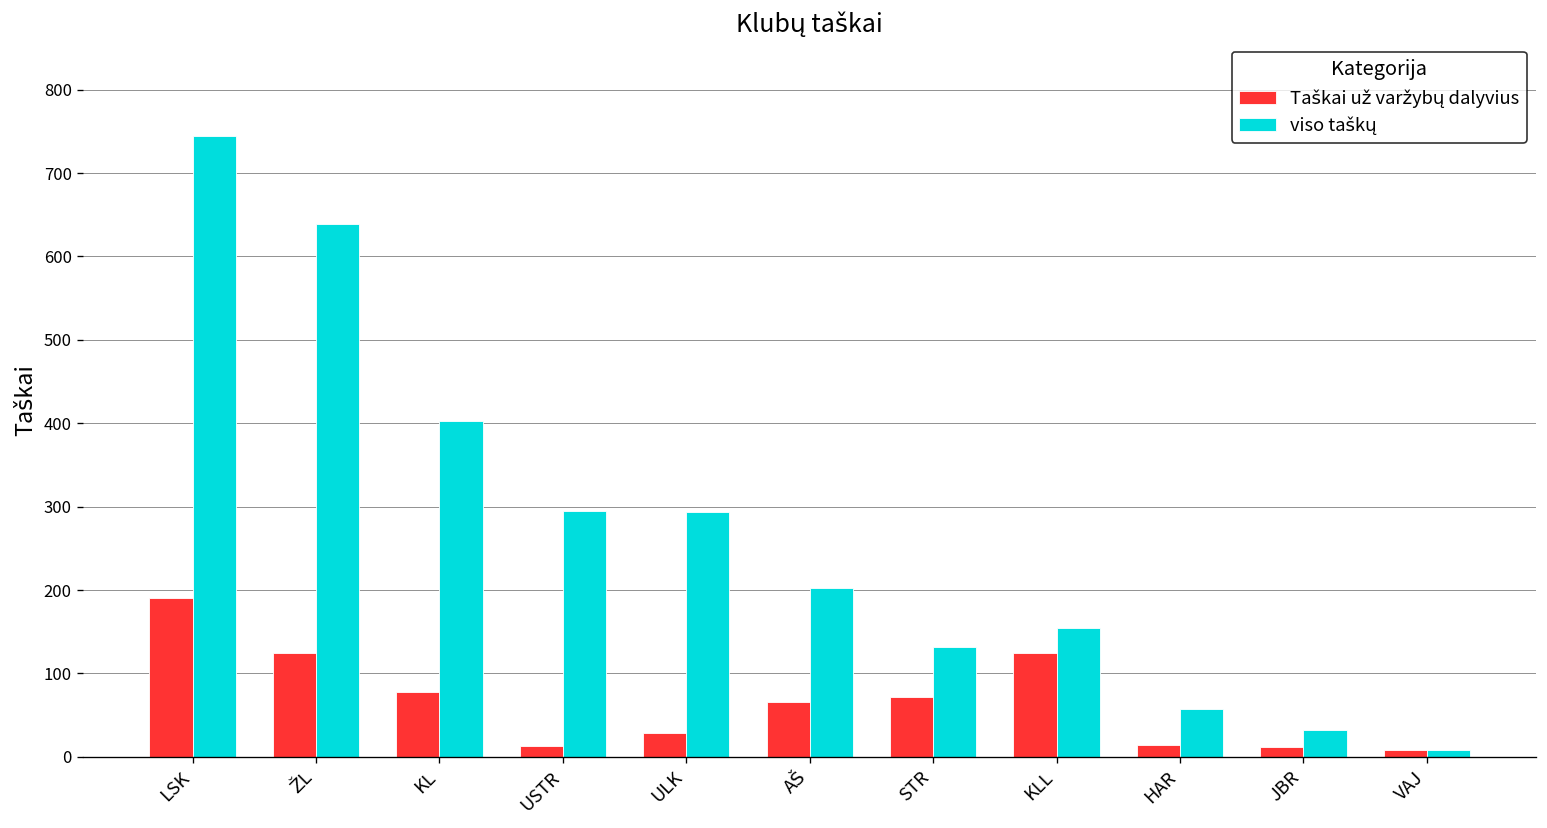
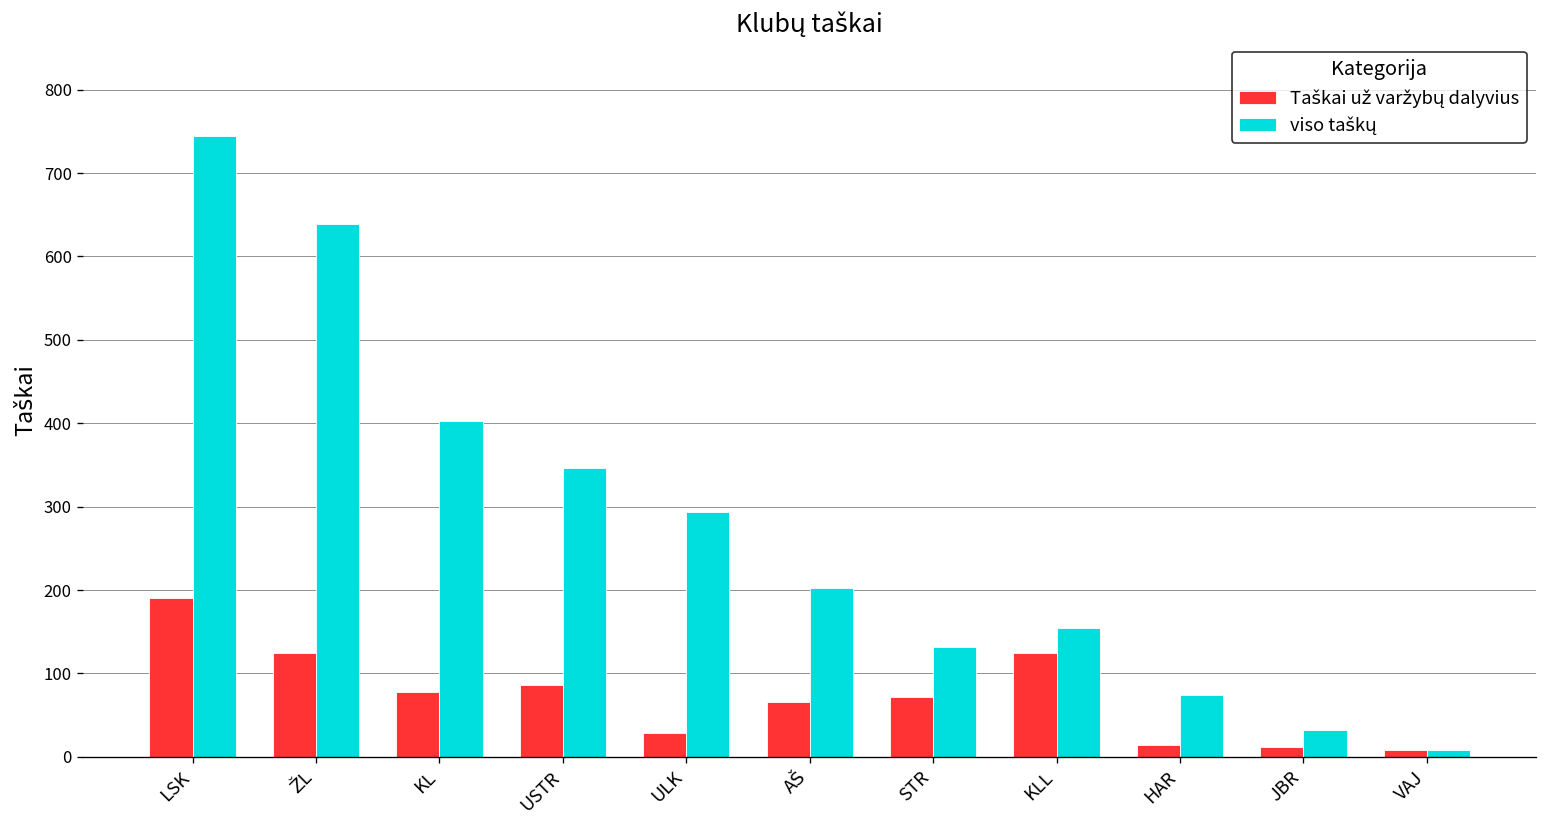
Taškai už varžybų dalyvius, USTR: 10 -> 90
viso taškų, USTR: 300 -> 350
viso taškų, HAR: 60 -> 70
